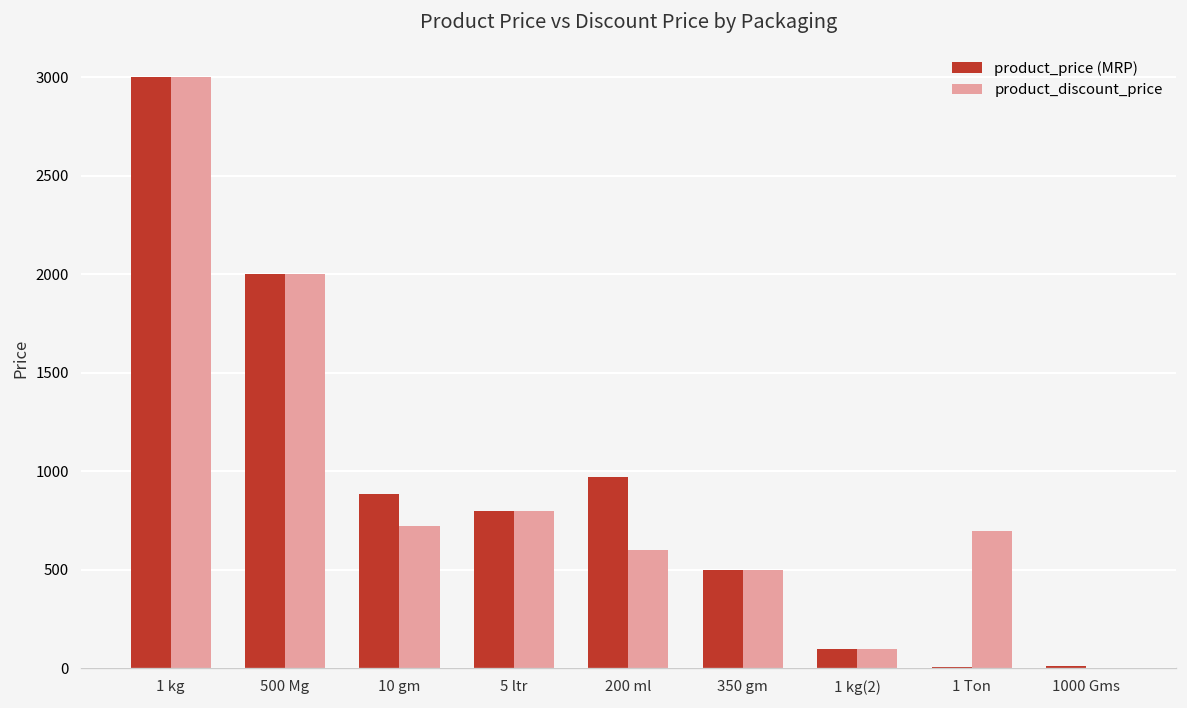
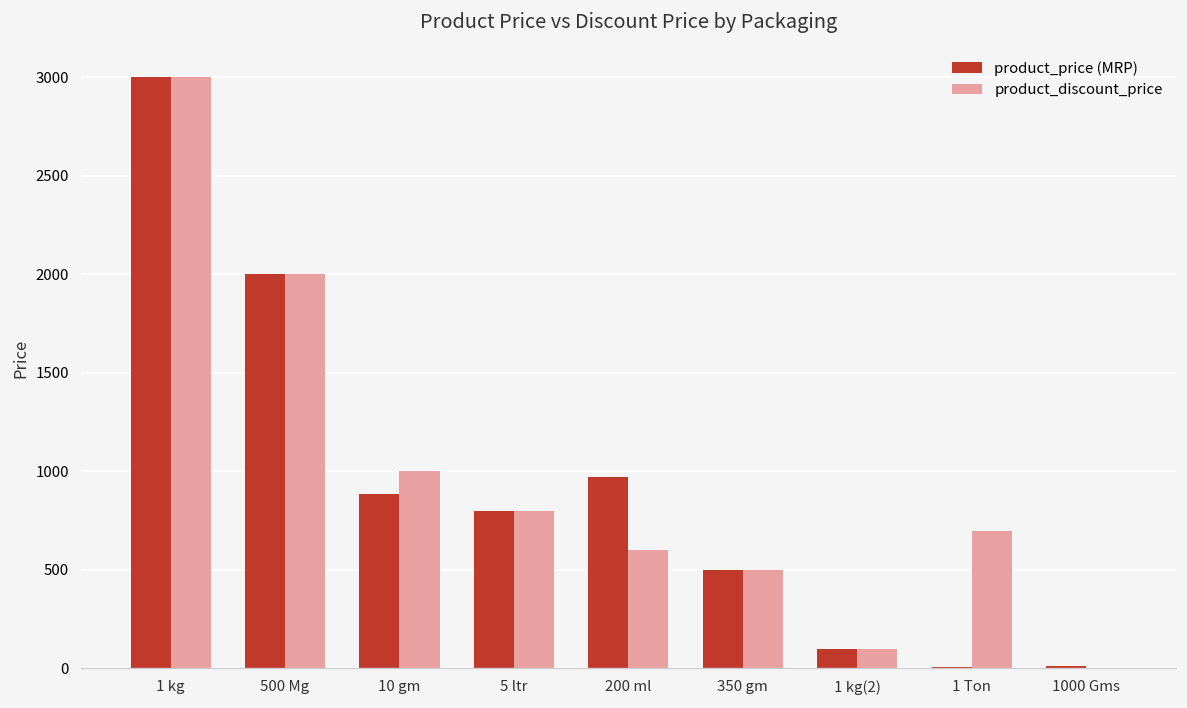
product_discount_price, 10 gm: 720 -> 1000
